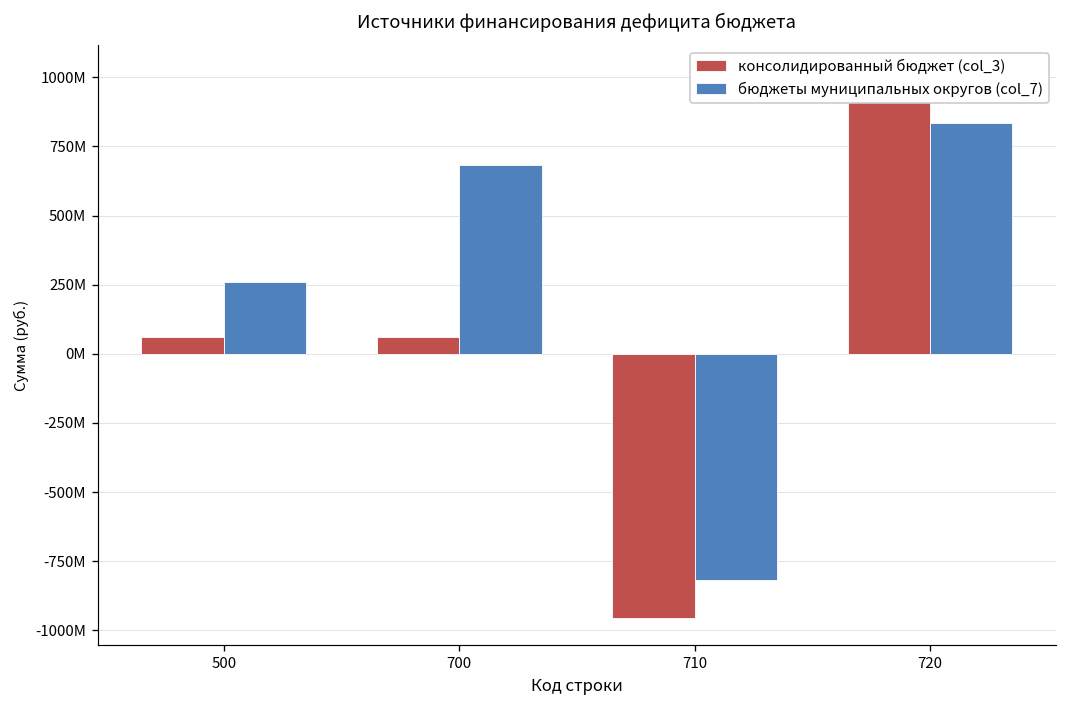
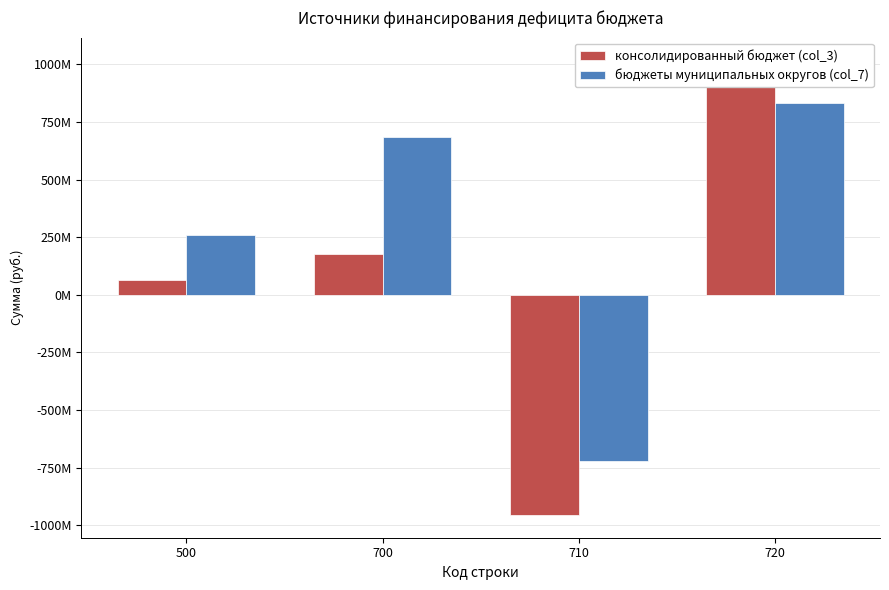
консолидированный бюджет (col_3), 700: 60000000 -> 180000000
бюджеты муниципальных округов (col_7), 710: -820000000 -> -720000000
